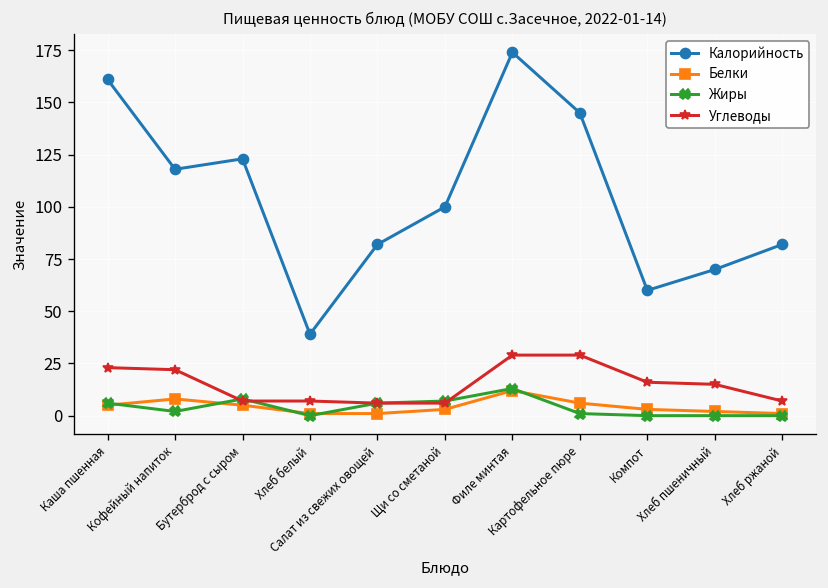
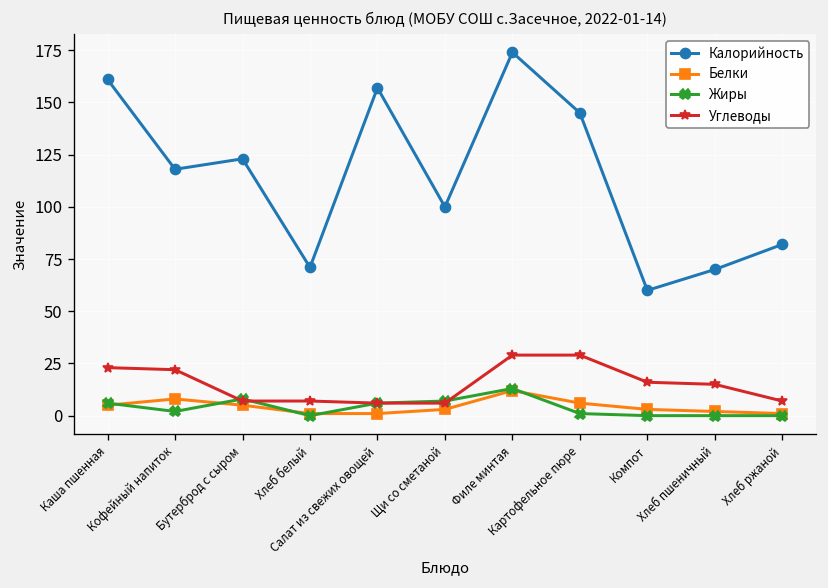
Калорийность, Хлеб белый: 39 -> 71
Калорийность, Салат из свежих овощей: 82 -> 157
